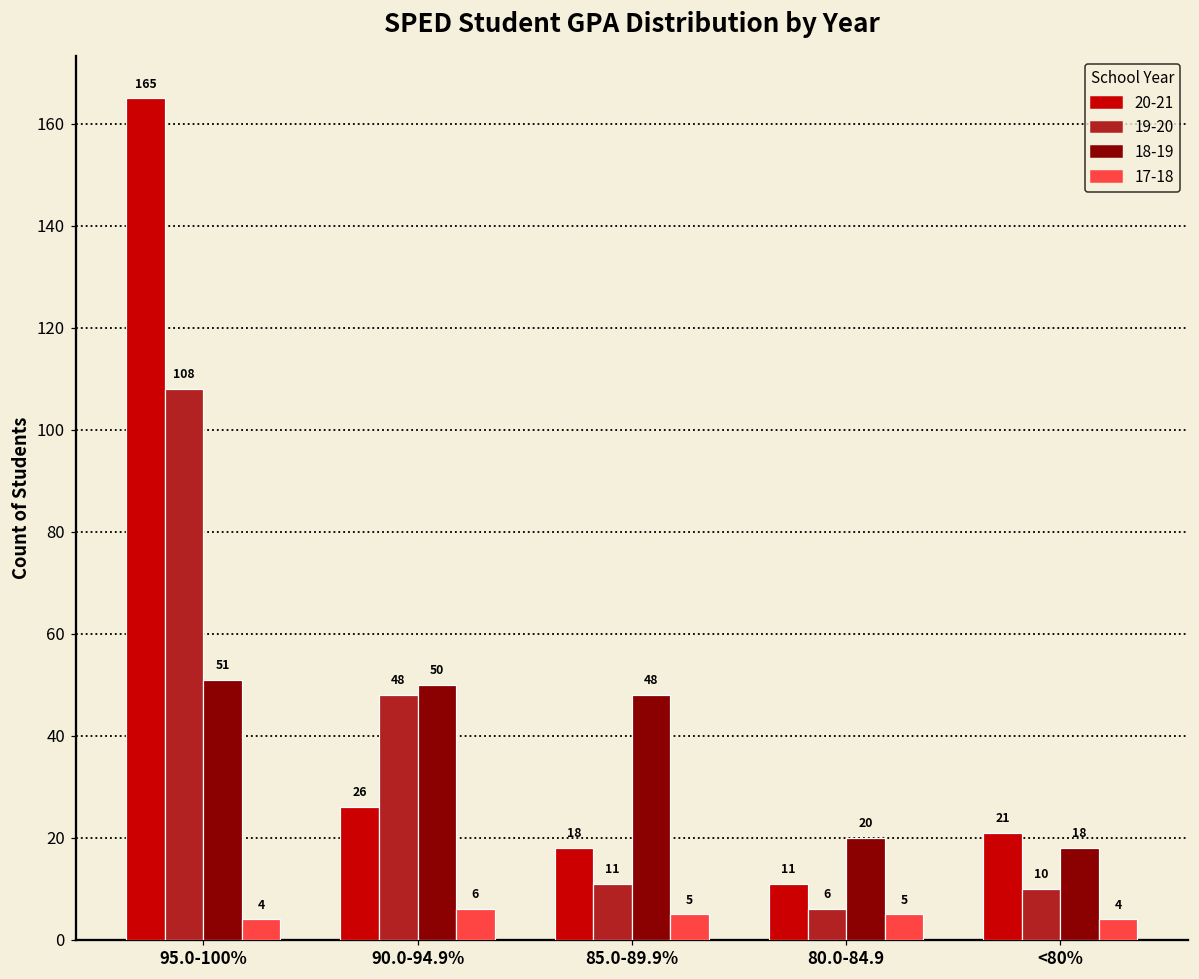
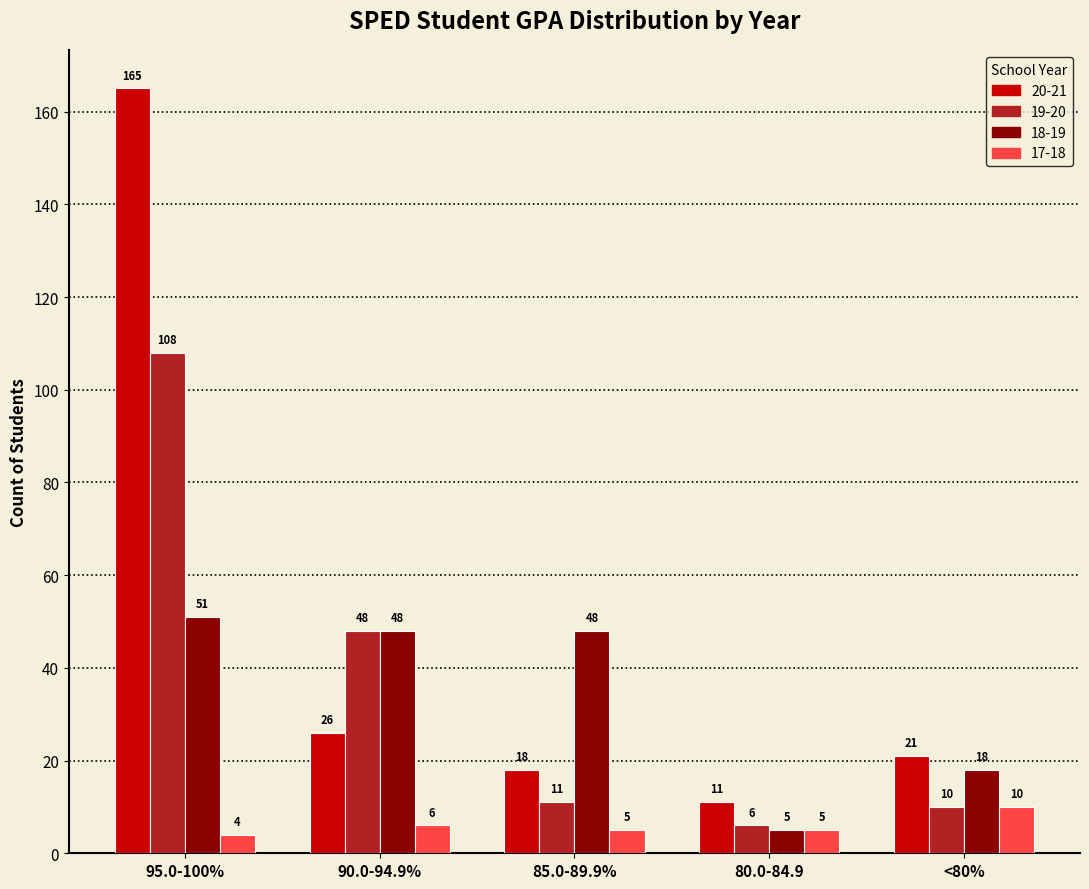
18-19, 90.0-94.9%: 50 -> 48
18-19, 80.0-84.9: 20 -> 5
17-18, <80%: 4 -> 10
